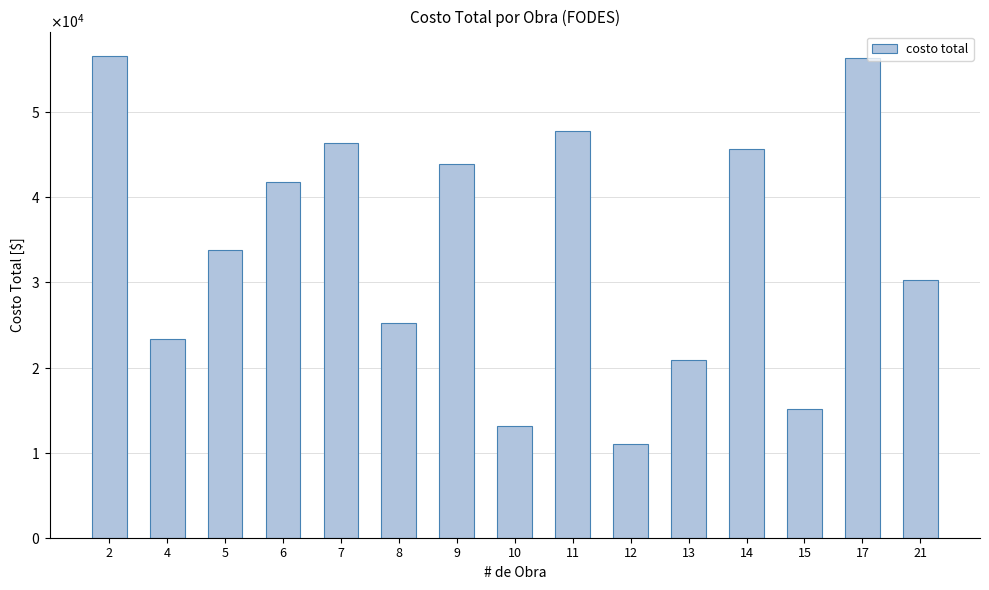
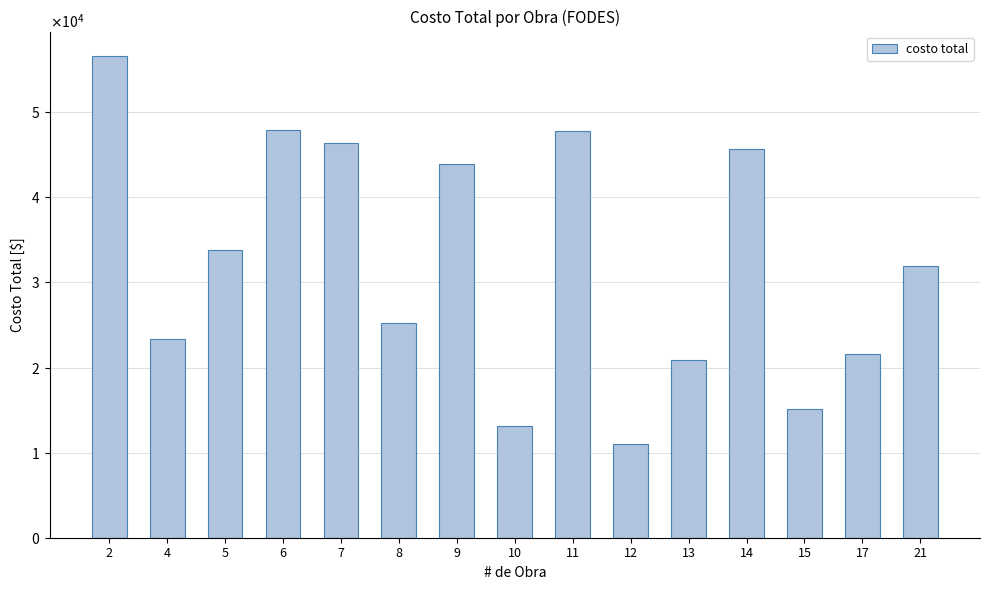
6: 42000 -> 48000
17: 56000 -> 22000
21: 30000 -> 32000
